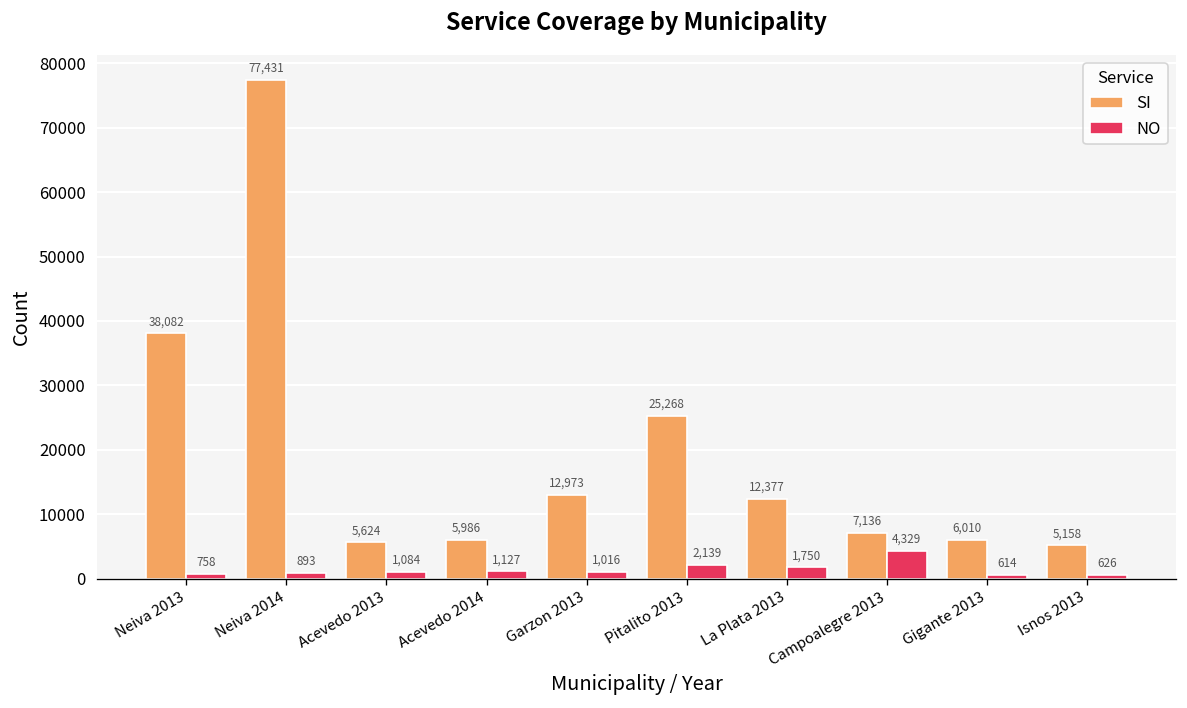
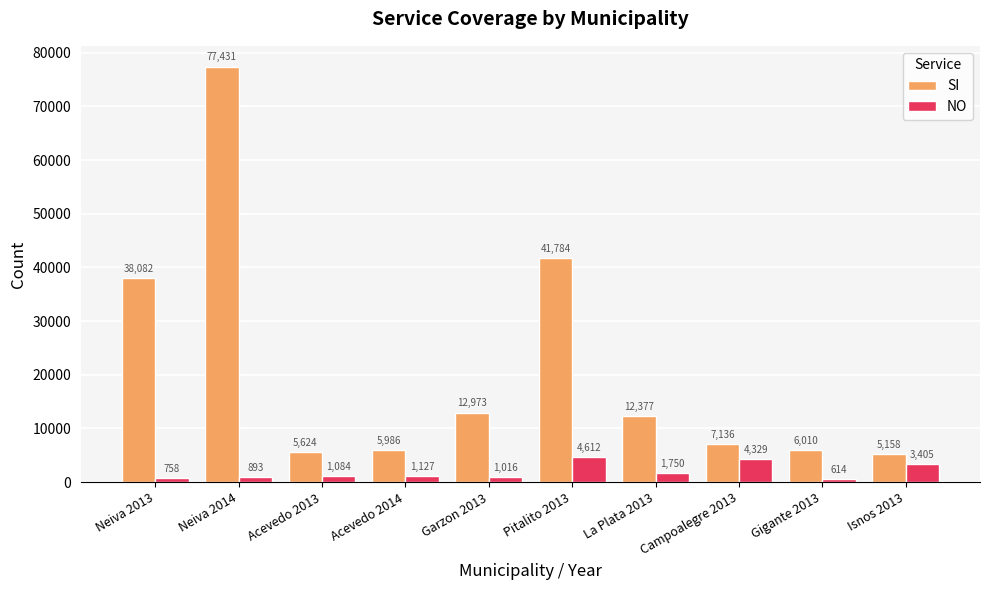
SI, Pitalito 2013: 25,268 -> 41,784
NO, Pitalito 2013: 2,139 -> 4,612
NO, Isnos 2013: 626 -> 3,405
